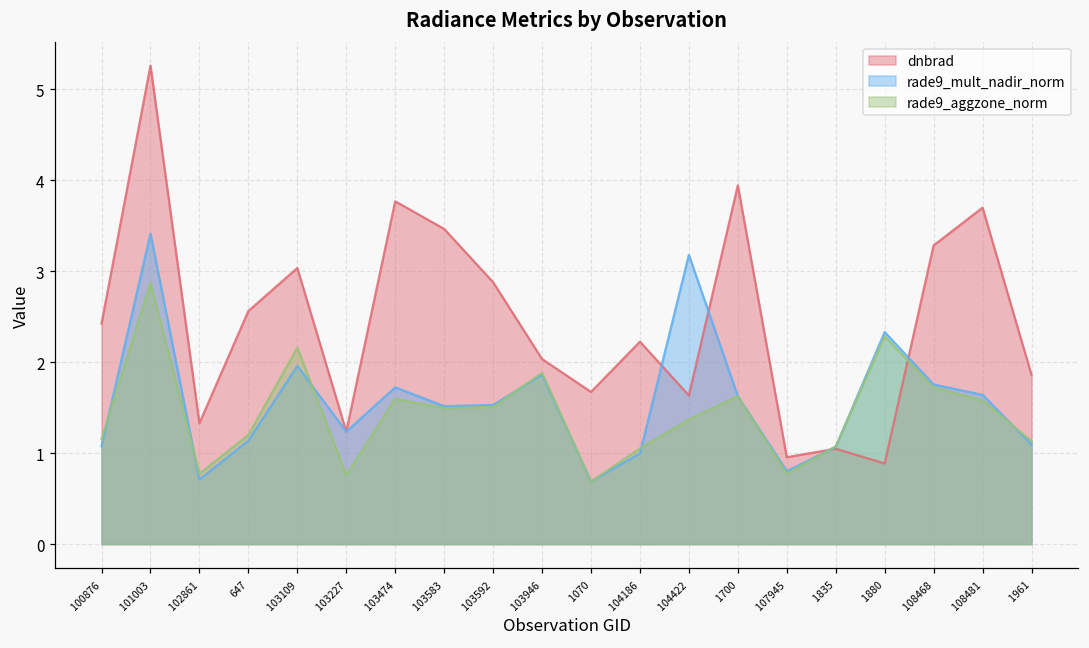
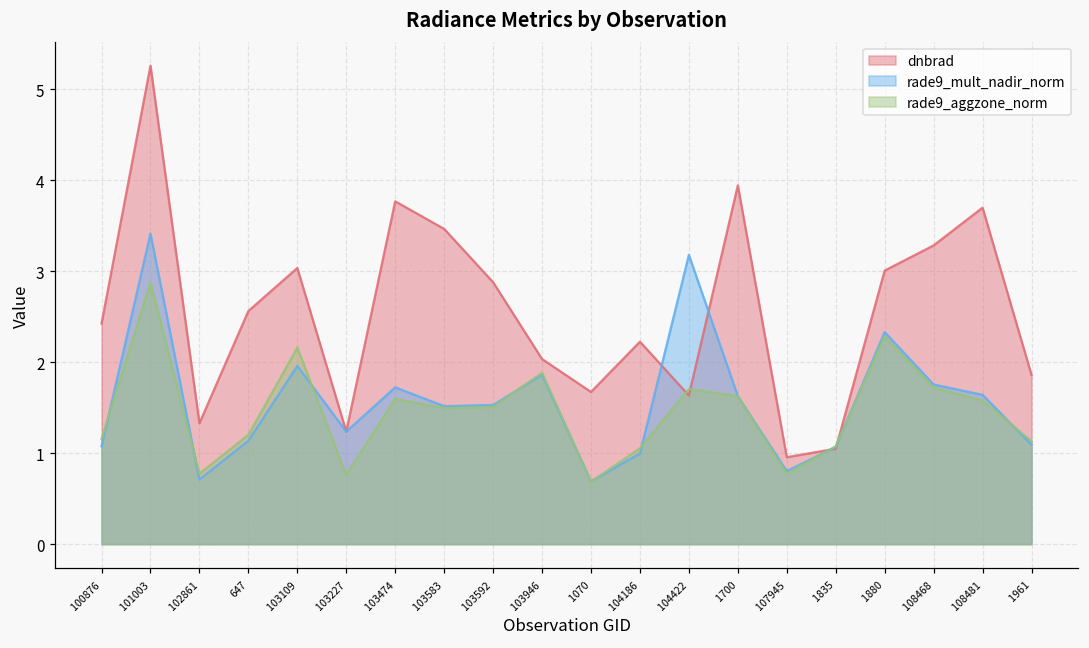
rade9_aggzone_norm, 104422: 1.4 -> 1.7
dnbrad, 1880: 0.9 -> 3.0
